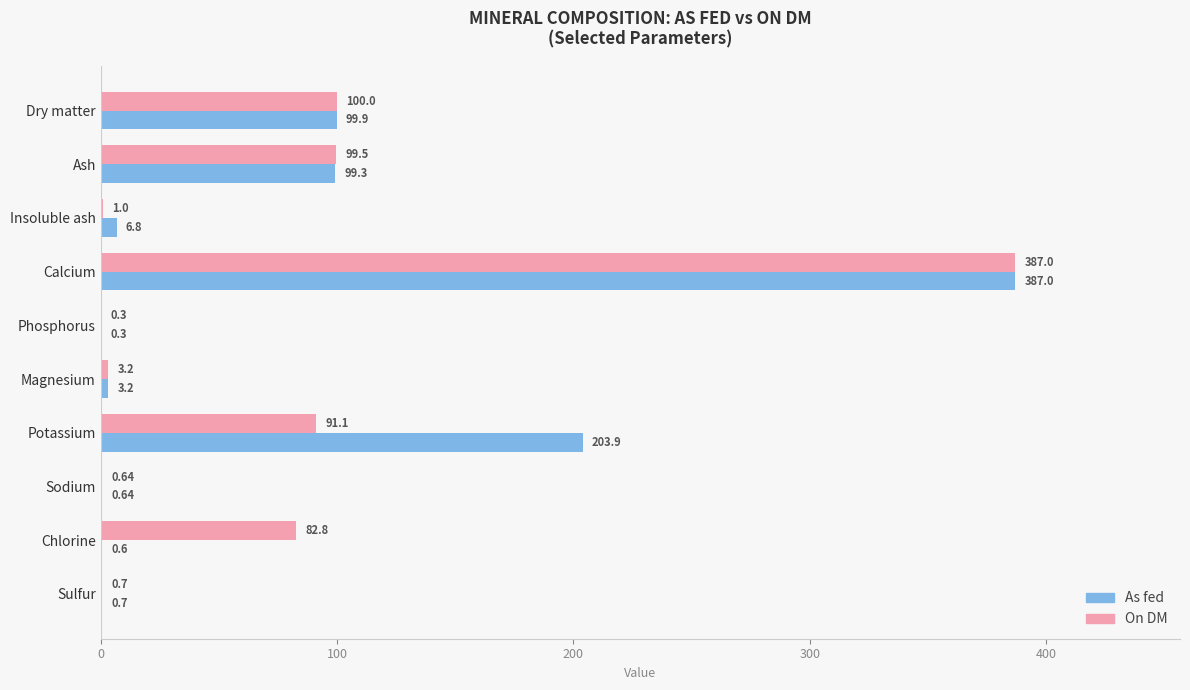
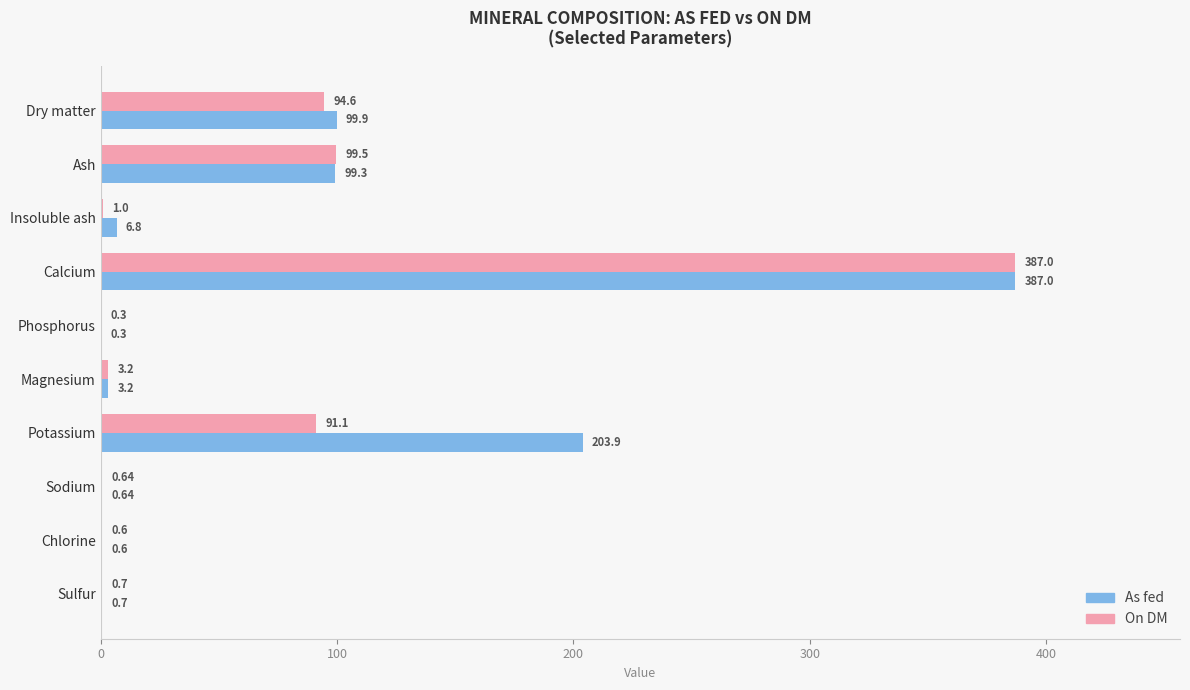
On DM, Dry matter: 100.0 -> 94.6
On DM, Chlorine: 82.8 -> 0.6
